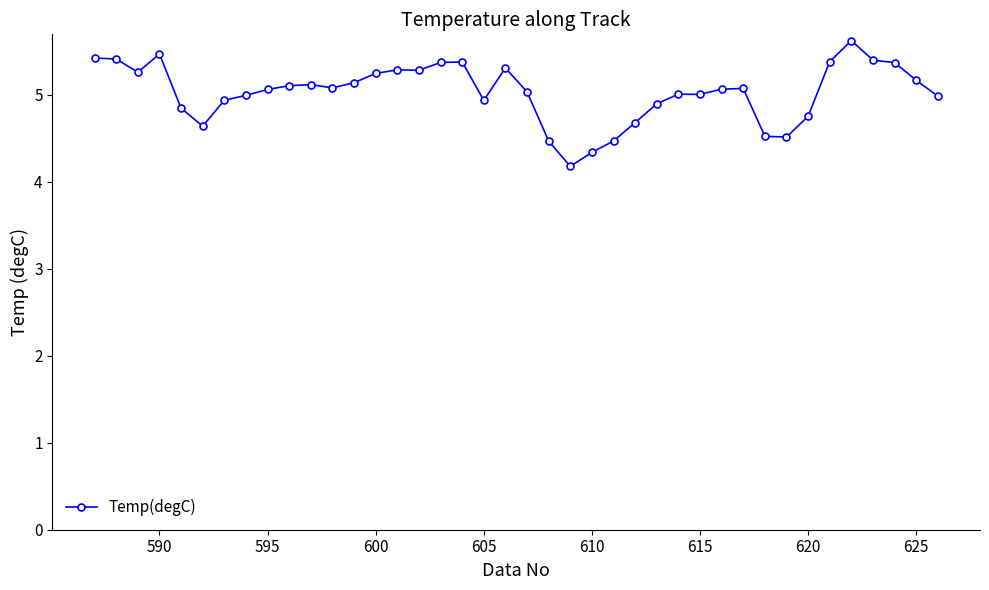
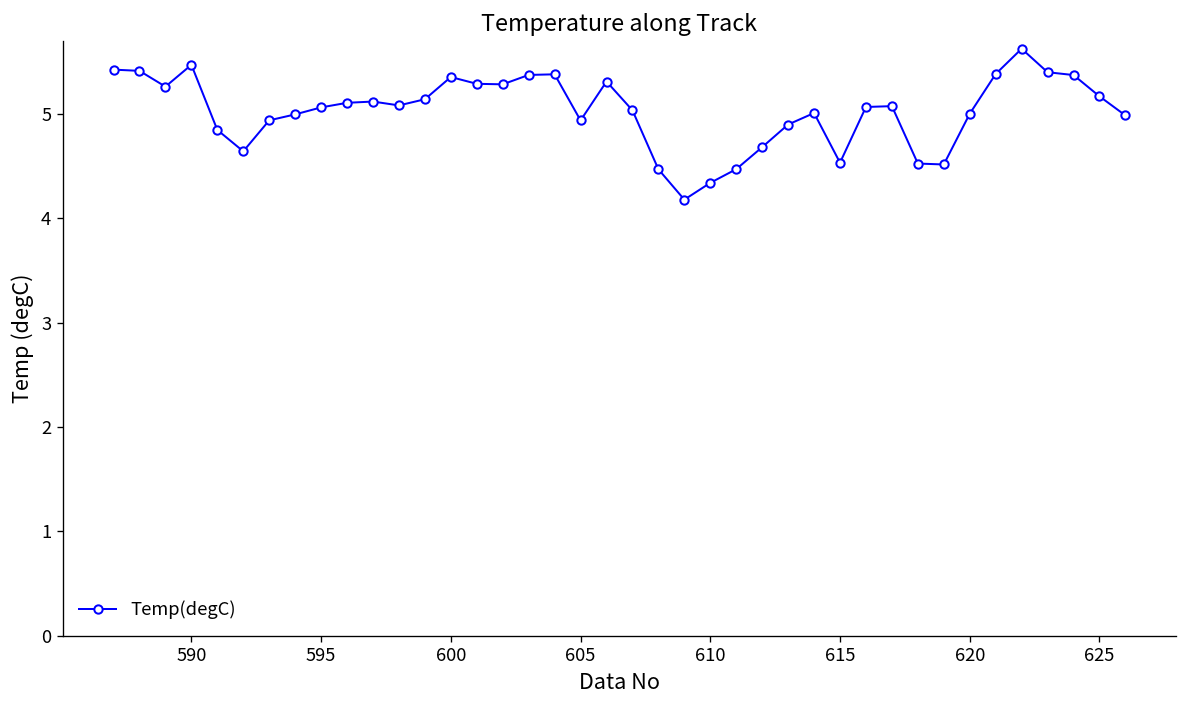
600: 5.2 -> 5.4
615: 5.0 -> 4.5
620: 4.8 -> 5.0
